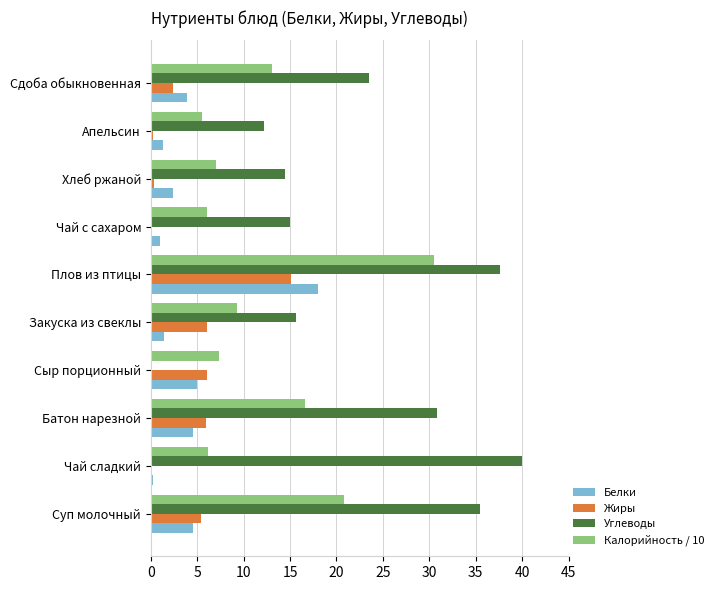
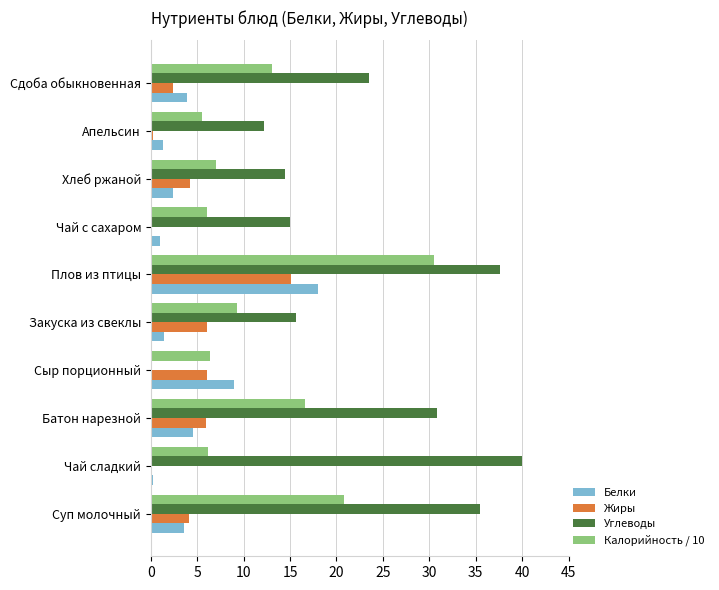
Жиры, Хлеб ржаной: 0 -> 4
Калорийность / 10, Сыр порционный: 7 -> 6
Белки, Сыр порционный: 5 -> 9
Жиры, Суп молочный: 5 -> 4
Белки, Суп молочный: 5 -> 4
